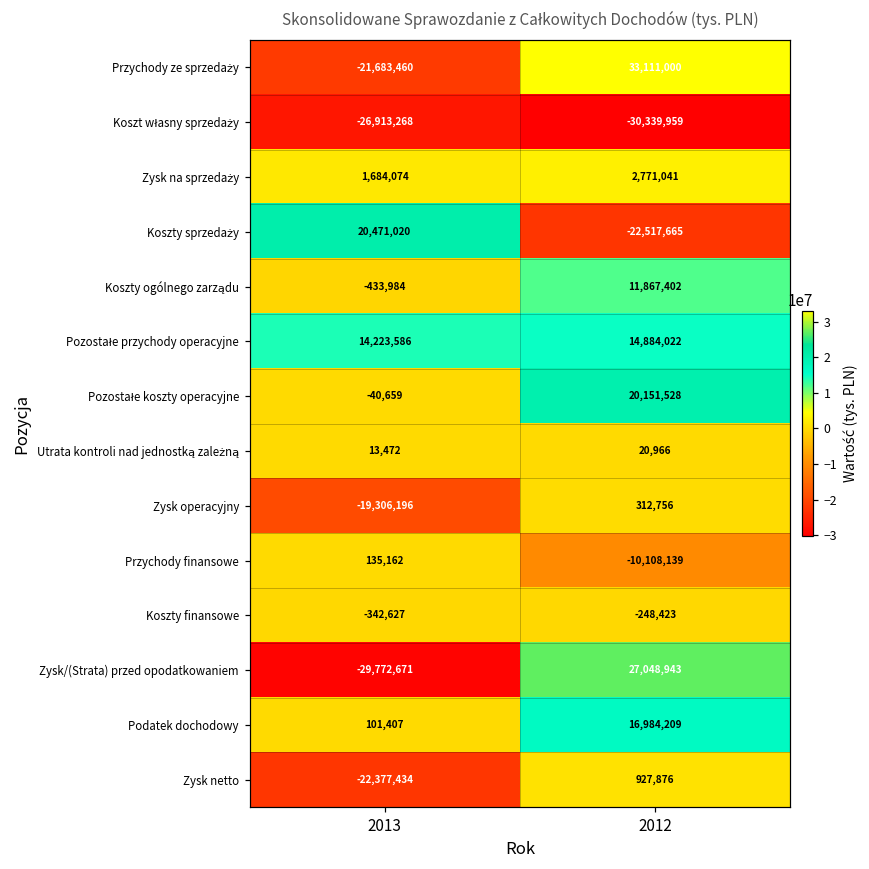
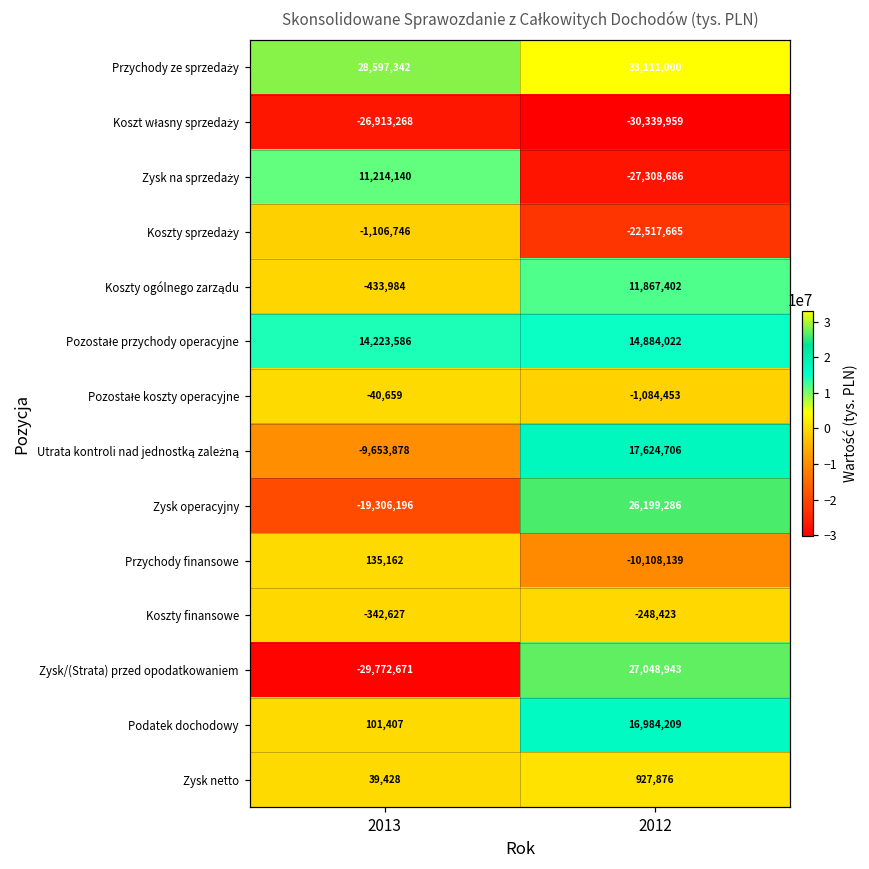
Przychody ze sprzedaży, 2013: -21,683,460 -> 28,597,342
Zysk na sprzedaży, 2013: 1,684,074 -> 11,214,140
Zysk na sprzedaży, 2012: 2,771,041 -> -27,308,686
Koszty sprzedaży, 2013: 20,471,020 -> -1,106,746
Pozostałe koszty operacyjne, 2012: 20,151,528 -> -1,084,453
Utrata kontroli nad jednostką zależną, 2013: 13,472 -> -9,653,878
Utrata kontroli nad jednostką zależną, 2012: 20,966 -> 17,624,706
Zysk operacyjny, 2012: 312,756 -> 26,199,286
Zysk netto, 2013: -22,377,434 -> 39,428
